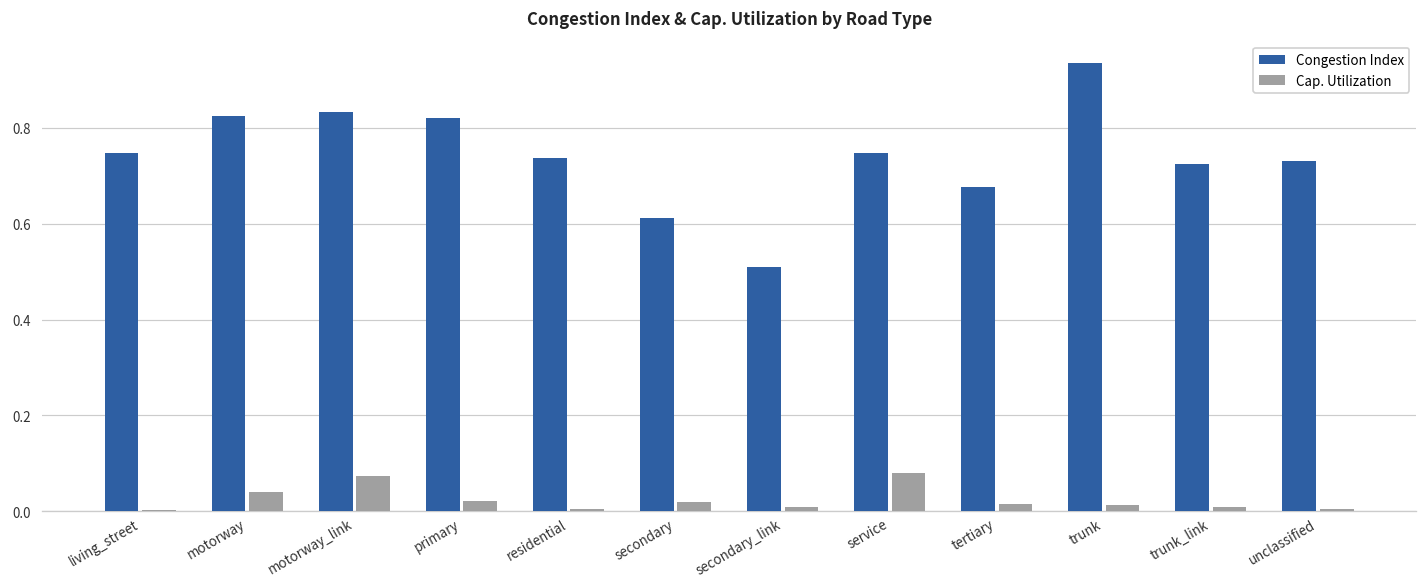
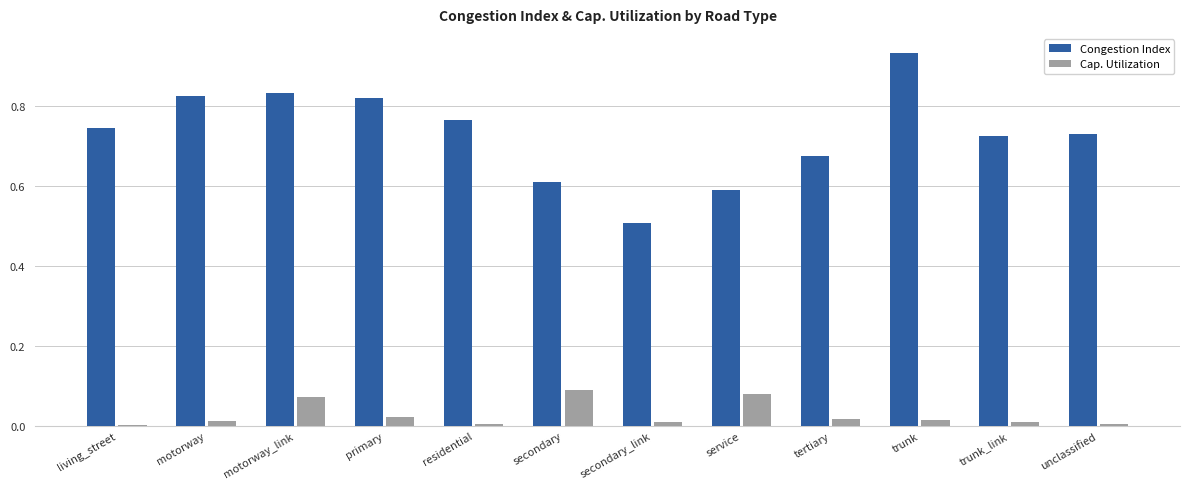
Cap. Utilization, motorway: 0.04 -> 0.01
Congestion Index, residential: 0.74 -> 0.77
Cap. Utilization, secondary: 0.02 -> 0.09
Congestion Index, service: 0.75 -> 0.59
